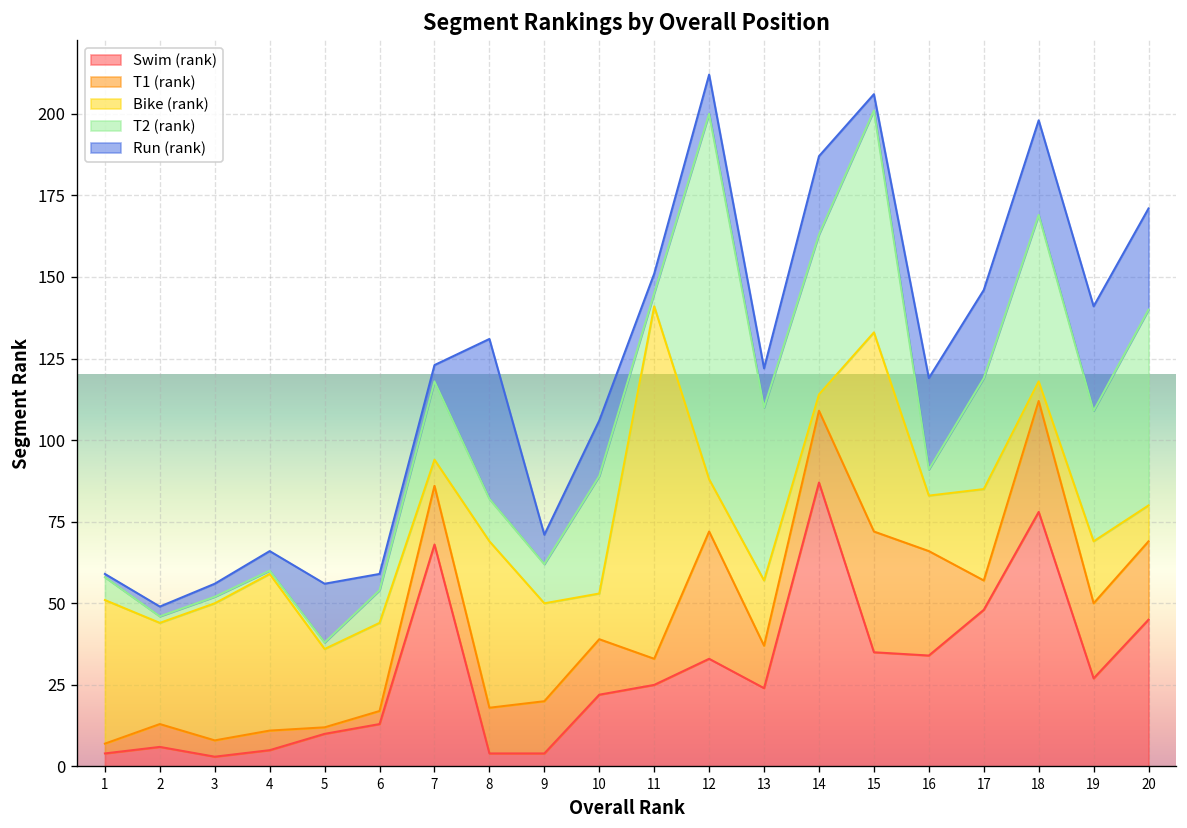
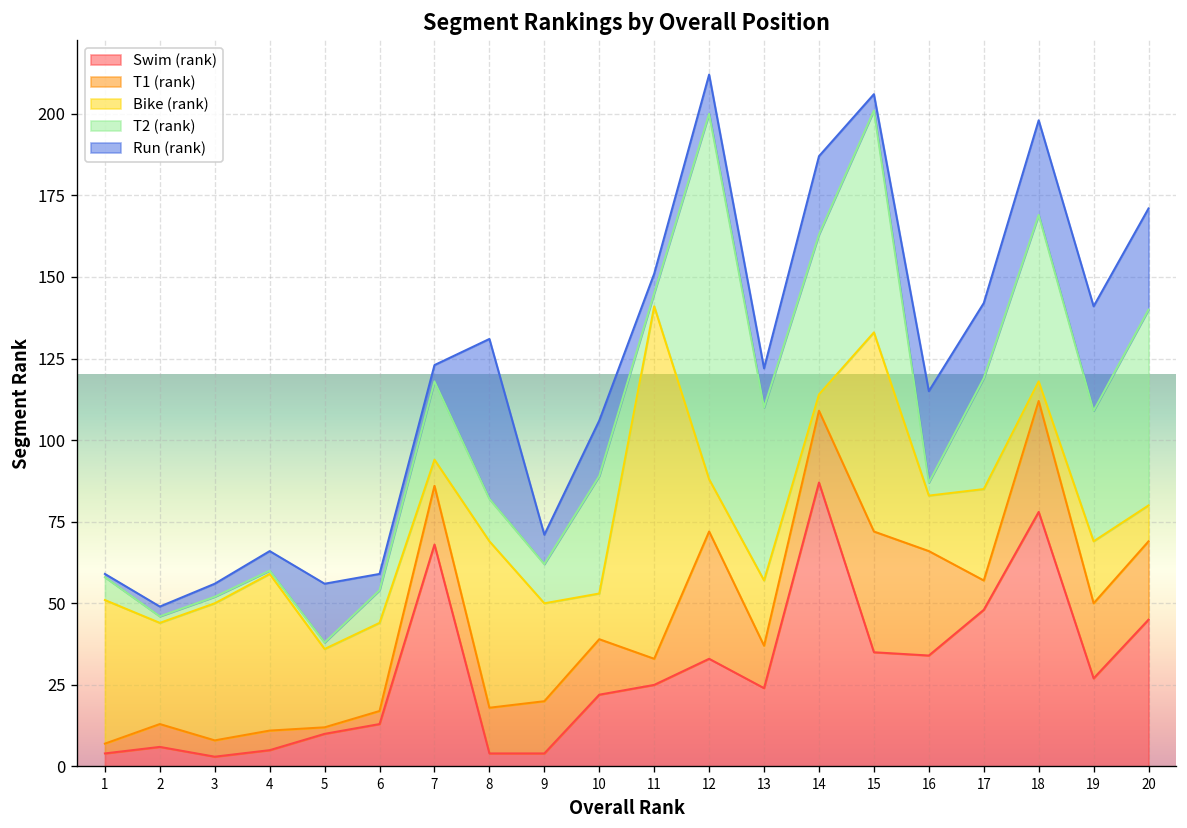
T2 (rank), 16: 8 -> 4
Run (rank), 17: 27 -> 23
